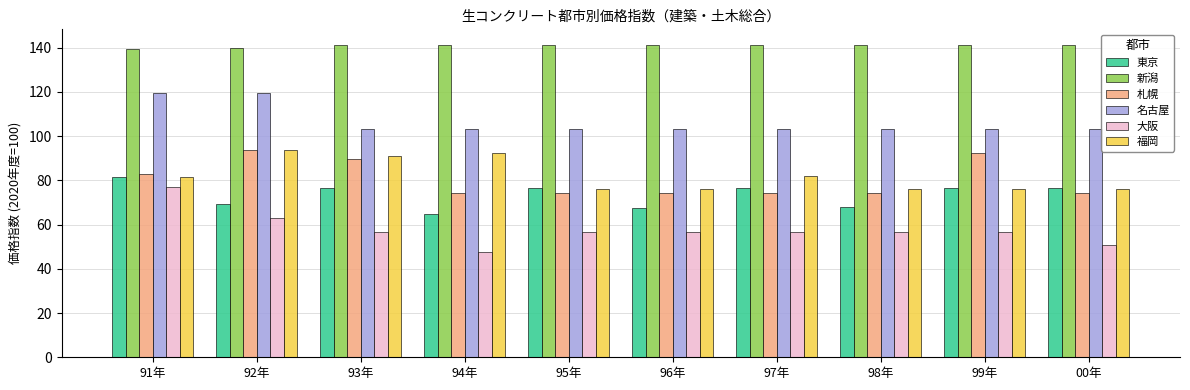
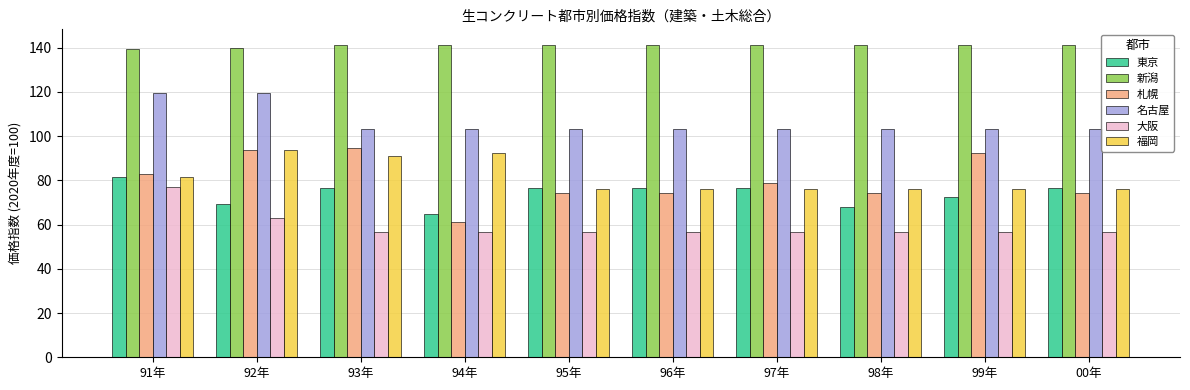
札幌, 93年: 90 -> 95
札幌, 94年: 74 -> 61
大阪, 94年: 48 -> 57
東京, 96年: 68 -> 77
札幌, 97年: 74 -> 79
福岡, 97年: 82 -> 76
東京, 99年: 77 -> 72
大阪, 00年: 51 -> 57
